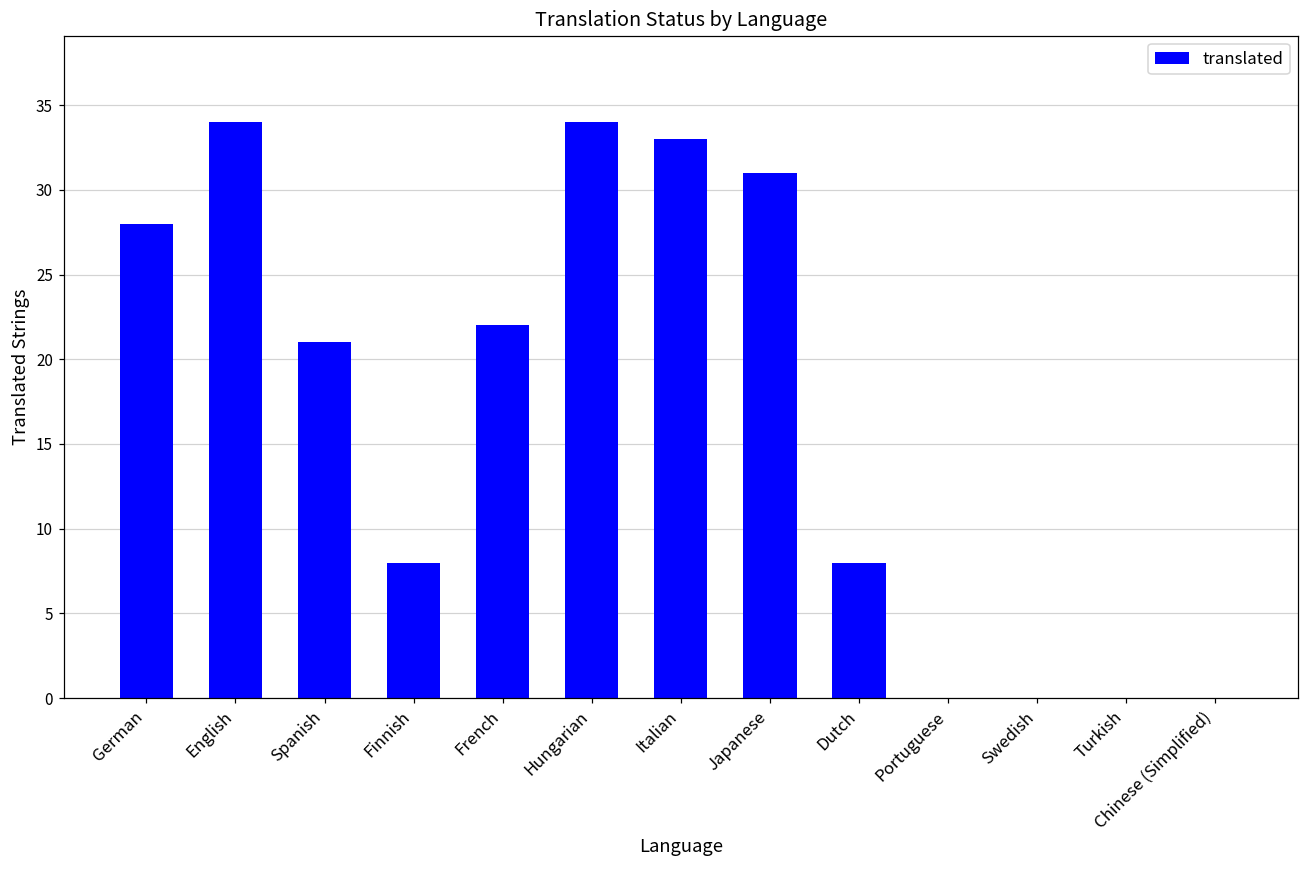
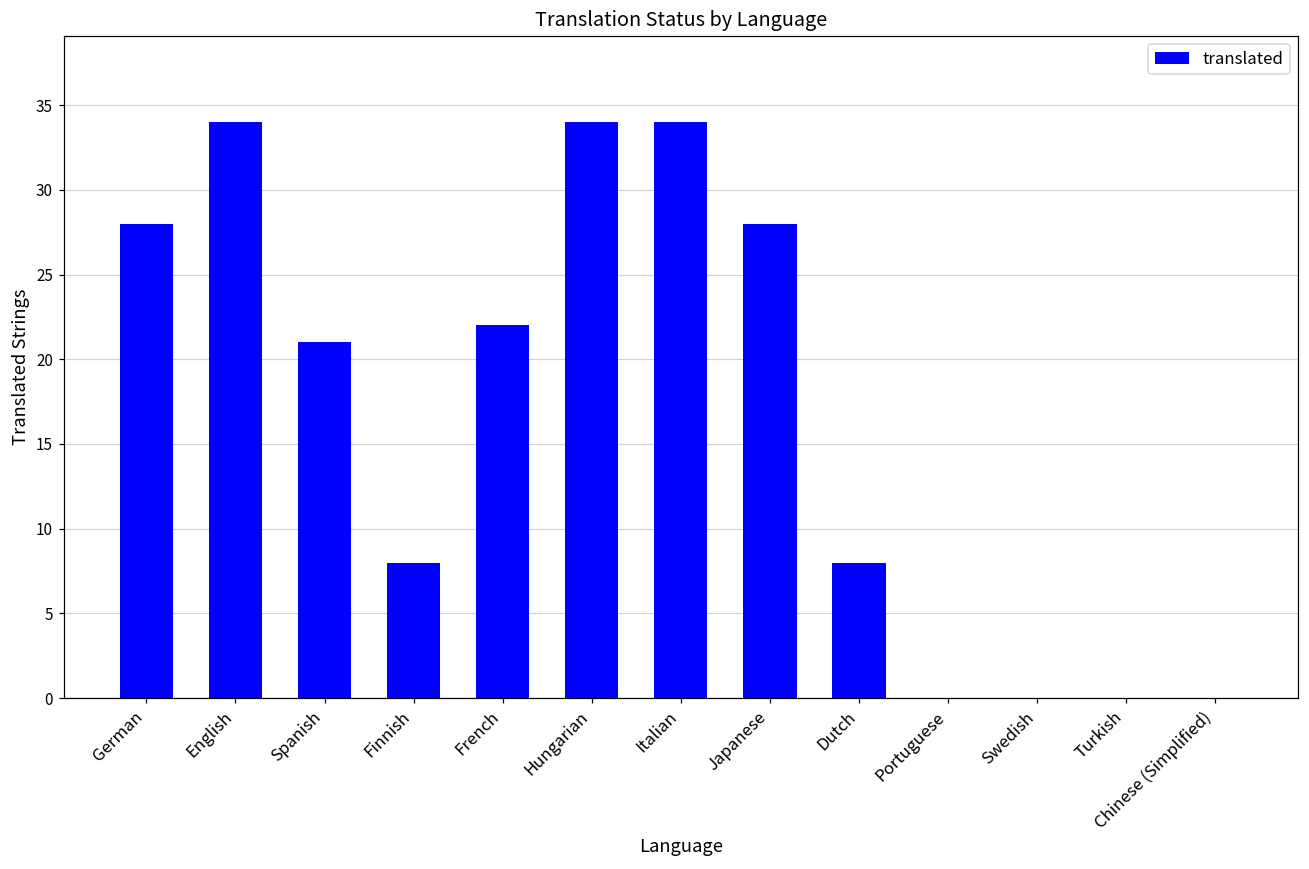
Italian: 33 -> 34
Japanese: 31 -> 28
